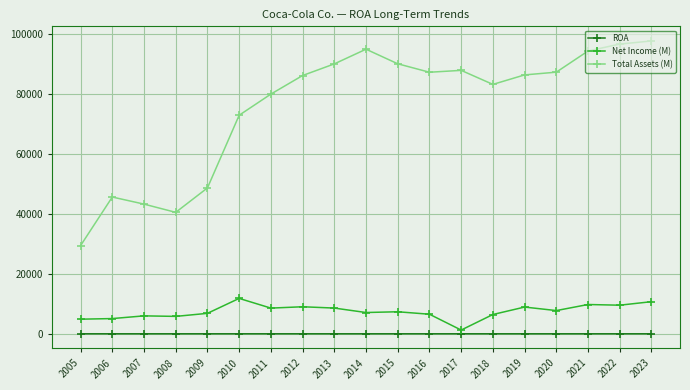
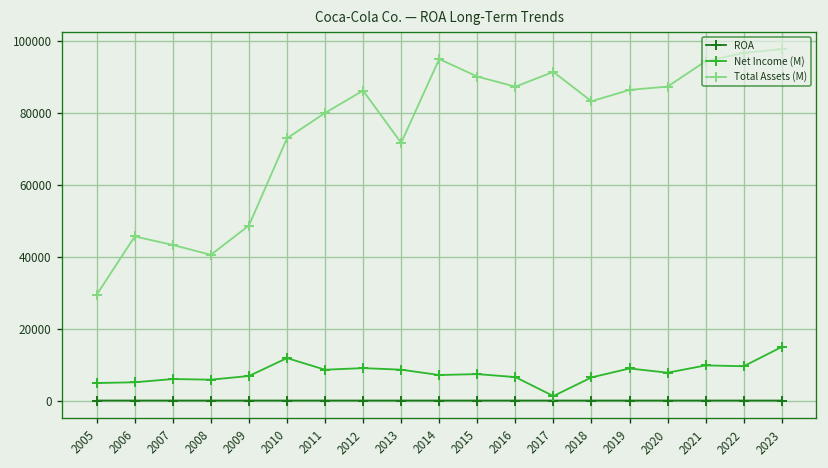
Total Assets (M), 2013: 90000 -> 72000
Total Assets (M), 2017: 88000 -> 91000
Net Income (M), 2023: 11000 -> 15000
